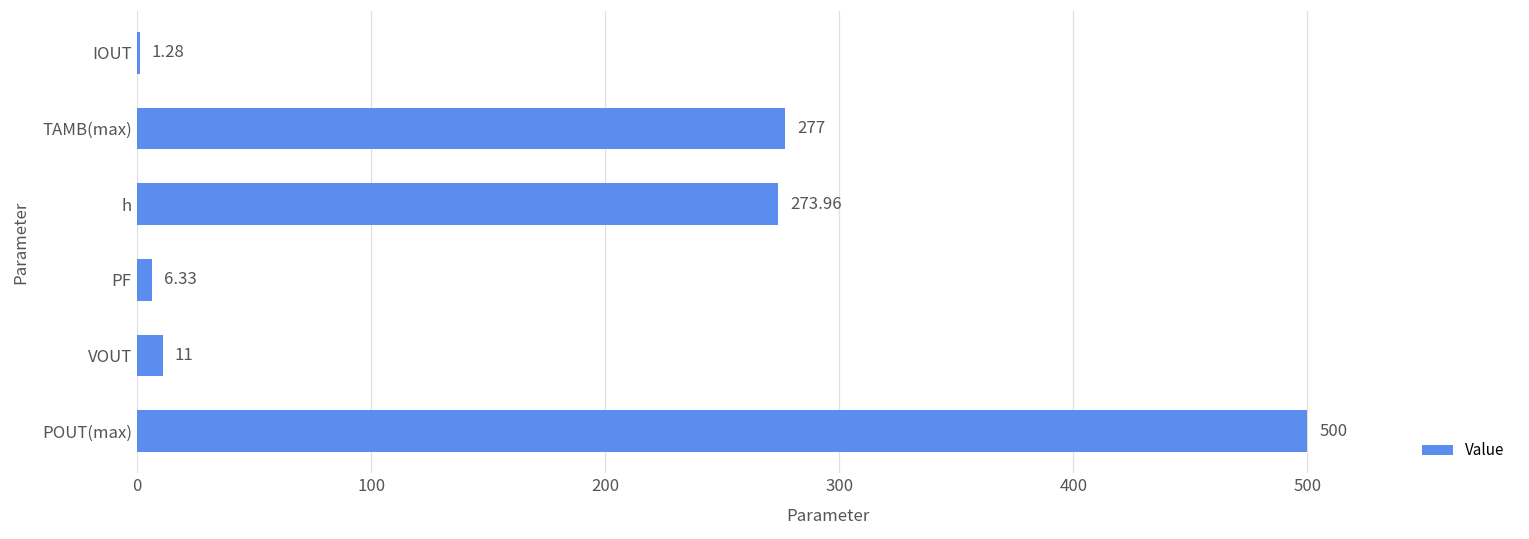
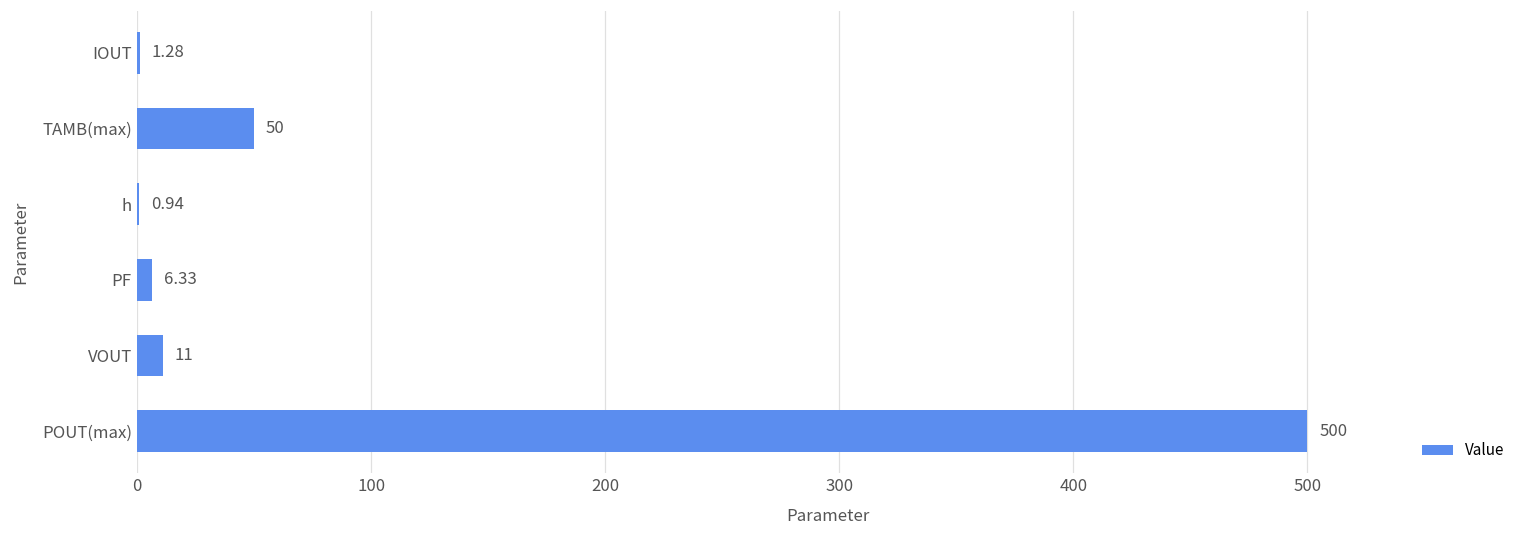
TAMB(max): 277 -> 50
h: 273.96 -> 0.94
